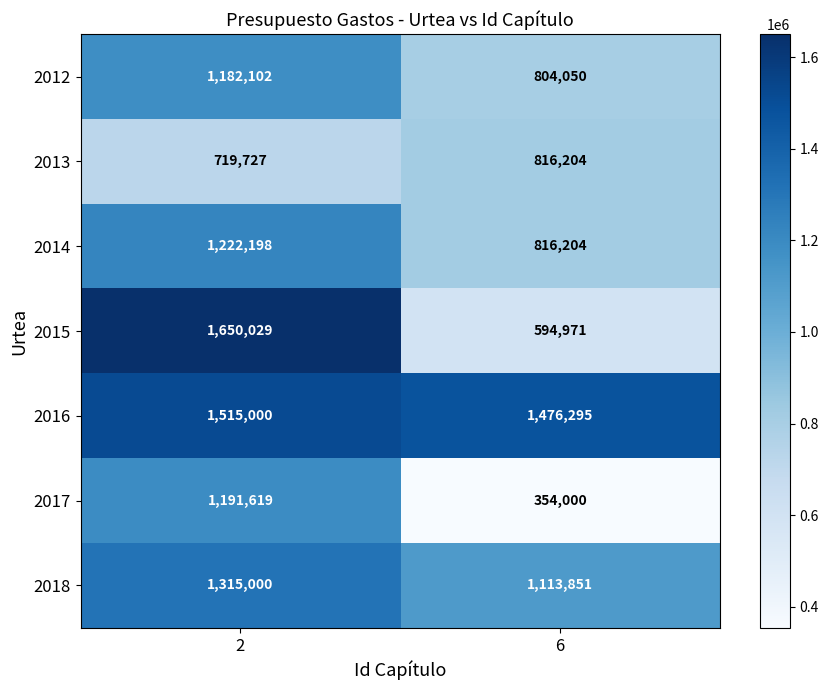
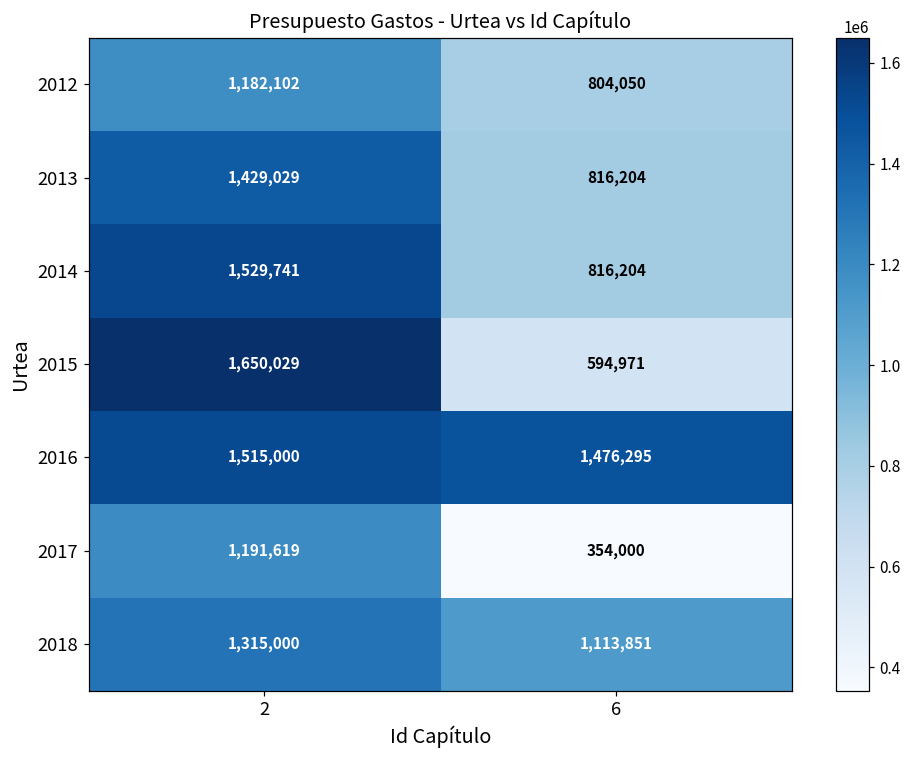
2013, 2: 719,727 -> 1,429,029
2014, 2: 1,222,198 -> 1,529,741
